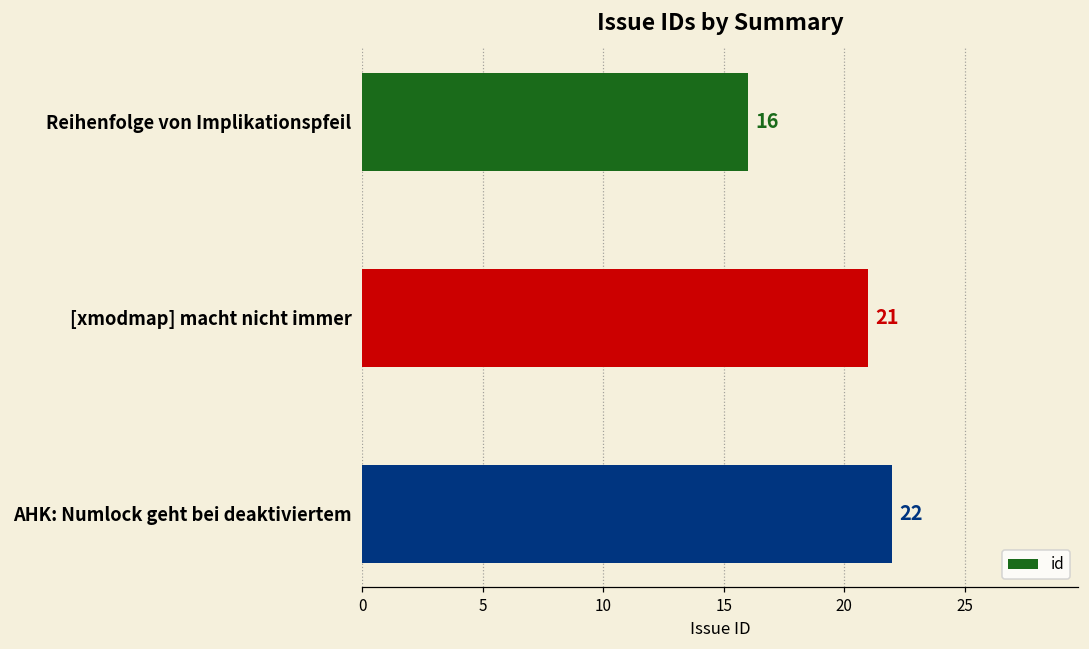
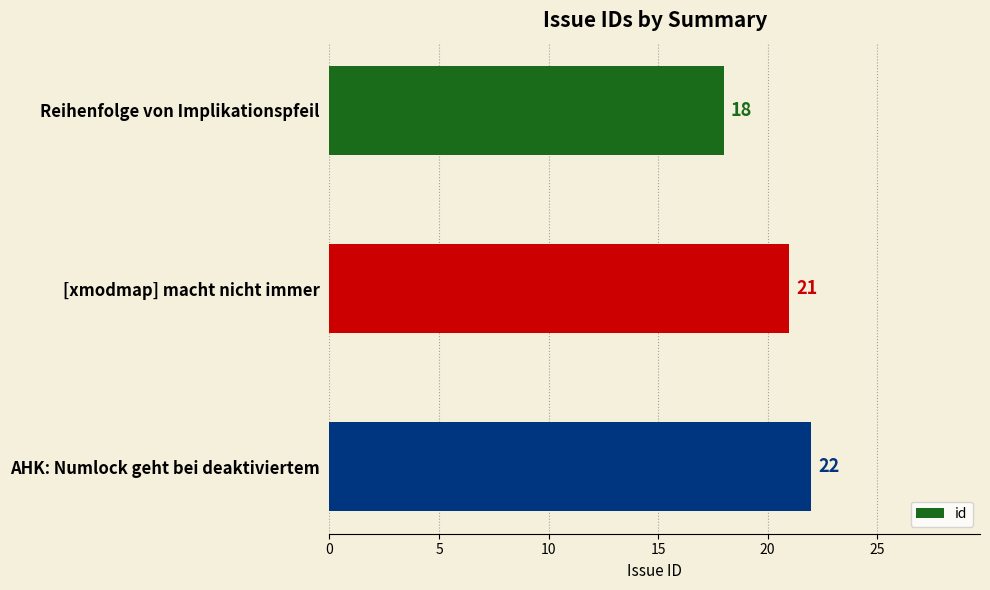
Reihenfolge von Implikationspfeil: 16 -> 18
